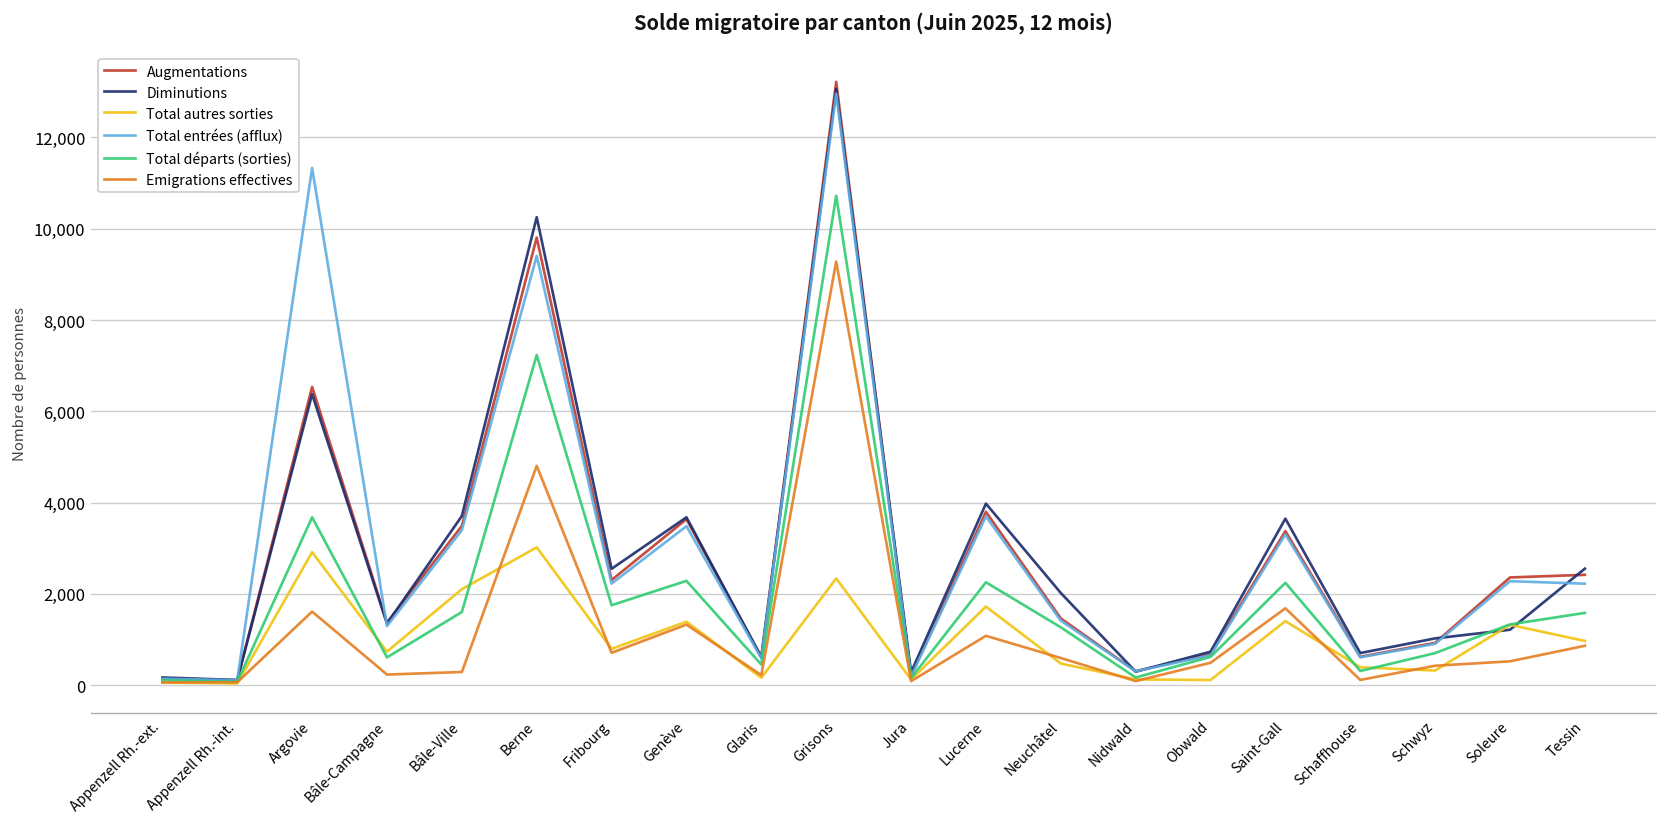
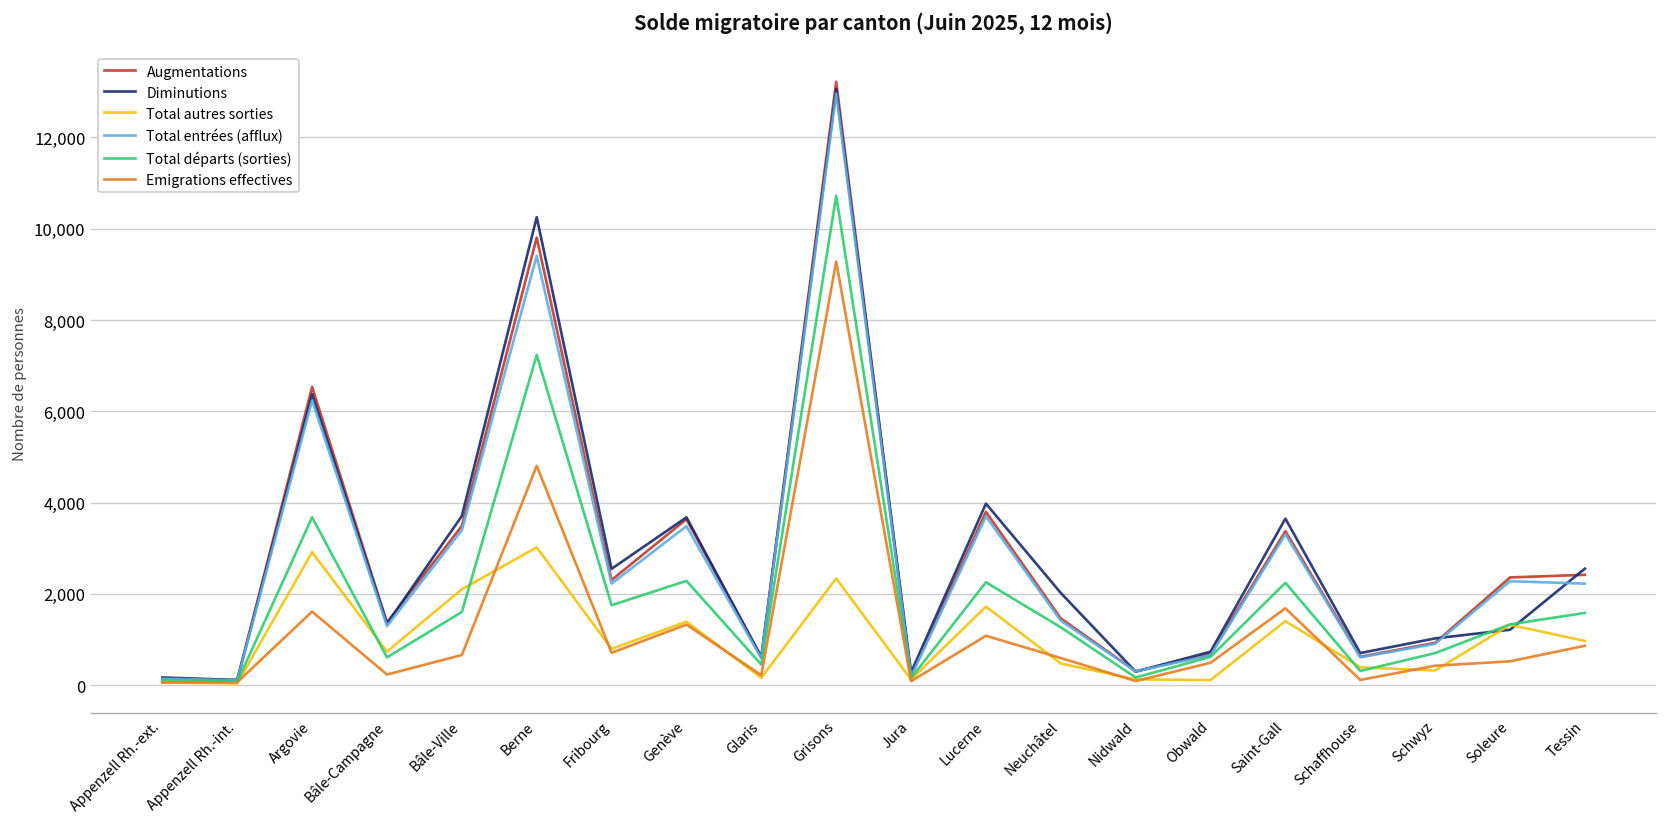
Total entrées (afflux), Argovie: 11,300 -> 6,200
Emigrations effectives, Bâle-Ville: 300 -> 700
